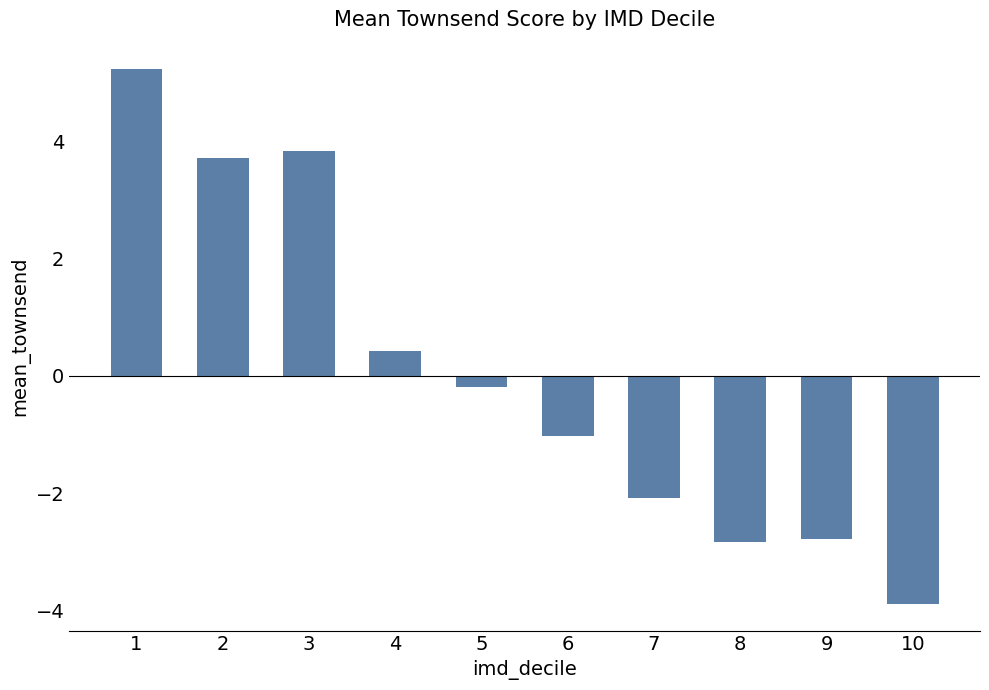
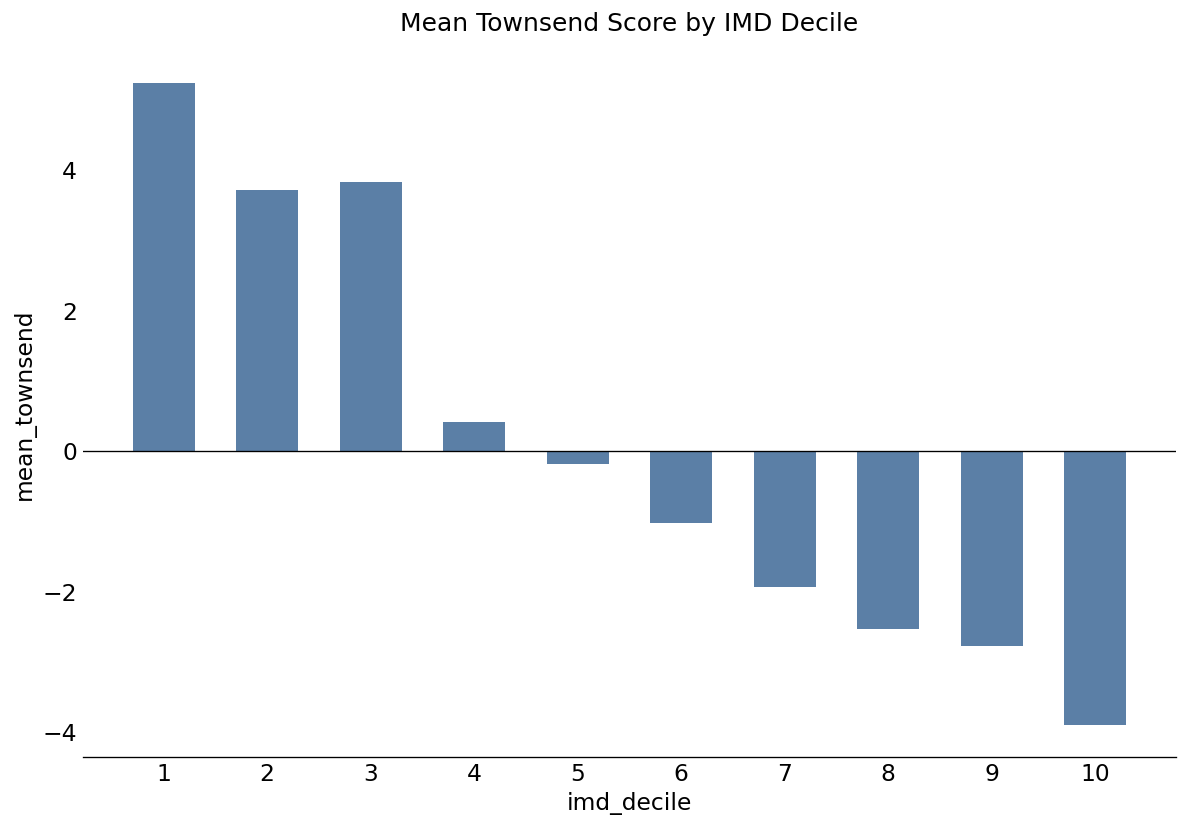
7: -2.1 -> -1.9
8: -2.8 -> -2.5
